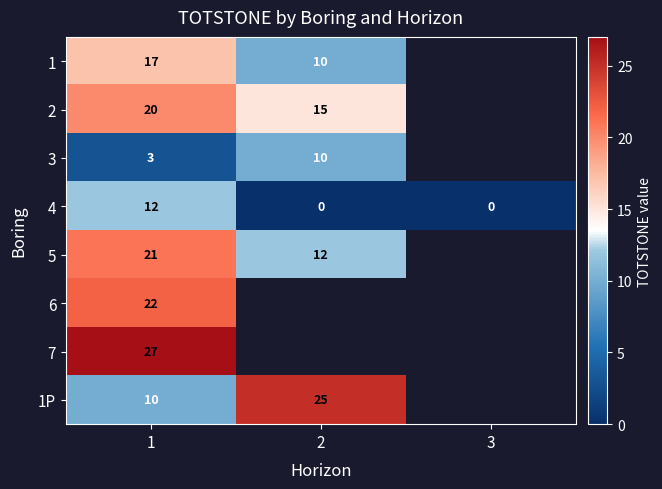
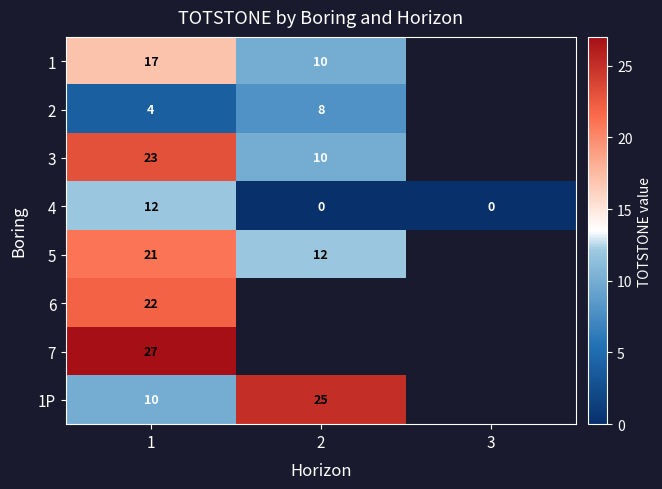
2, 1: 20 -> 4
2, 2: 15 -> 8
3, 1: 3 -> 23
